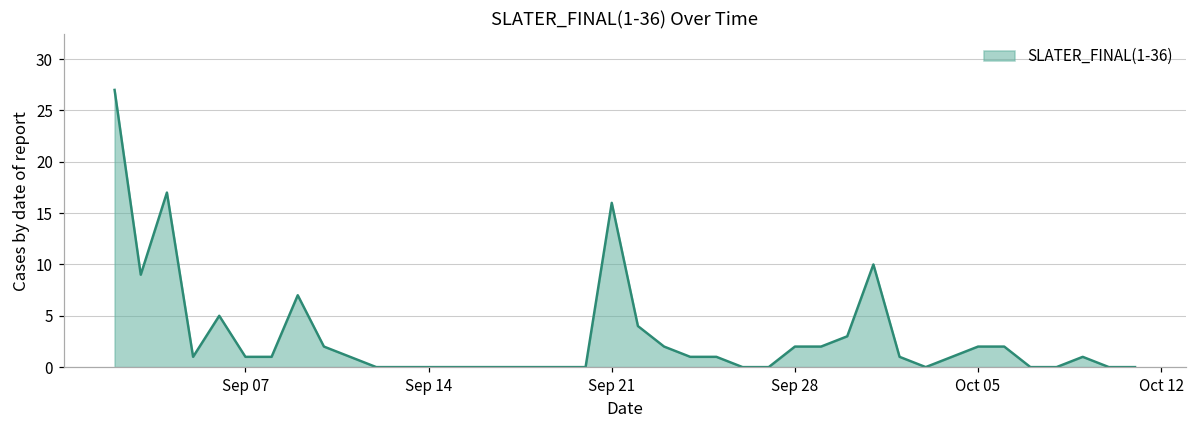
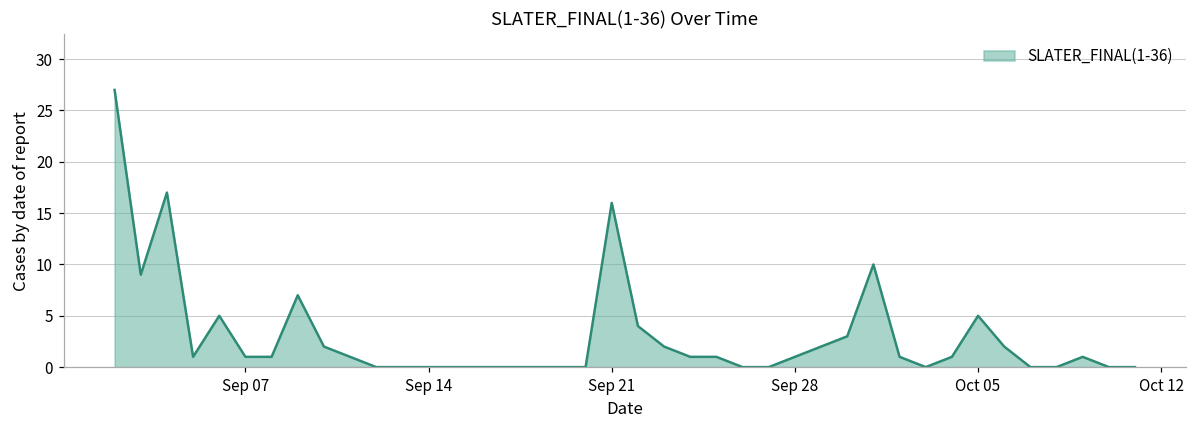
Sep 28: 2 -> 1
Oct 05: 2 -> 5
